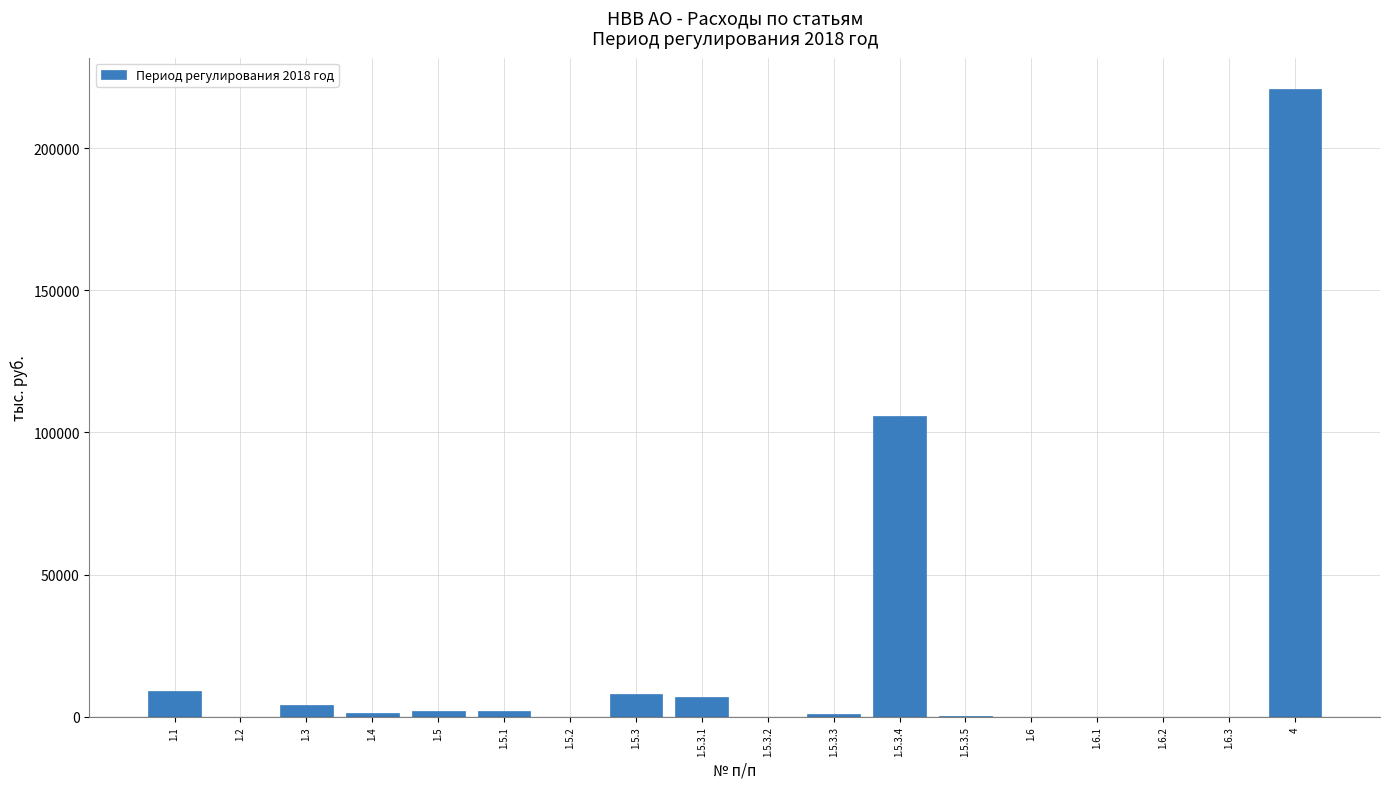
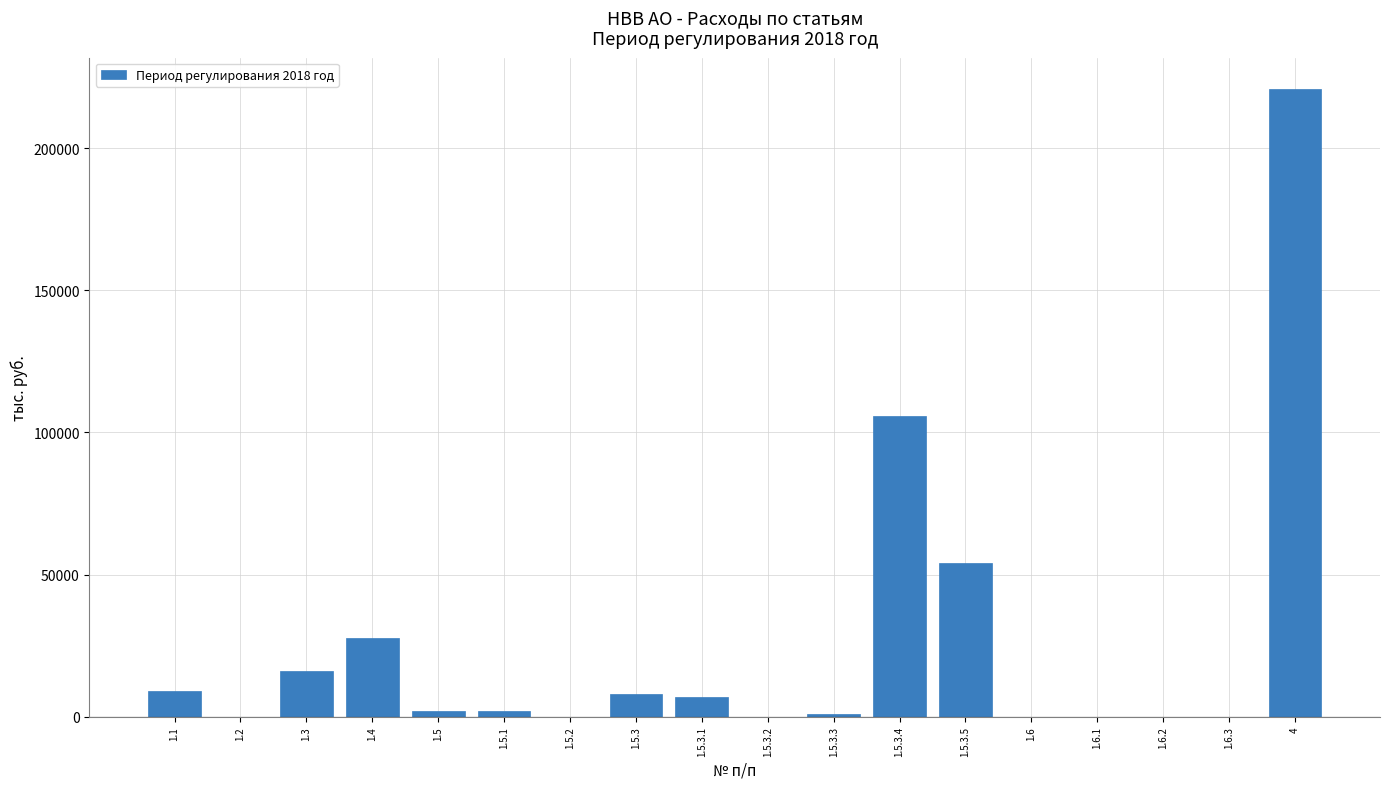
1.3: 4000 -> 16000
1.4: 1000 -> 28000
1.5.3.5: 0 -> 54000
